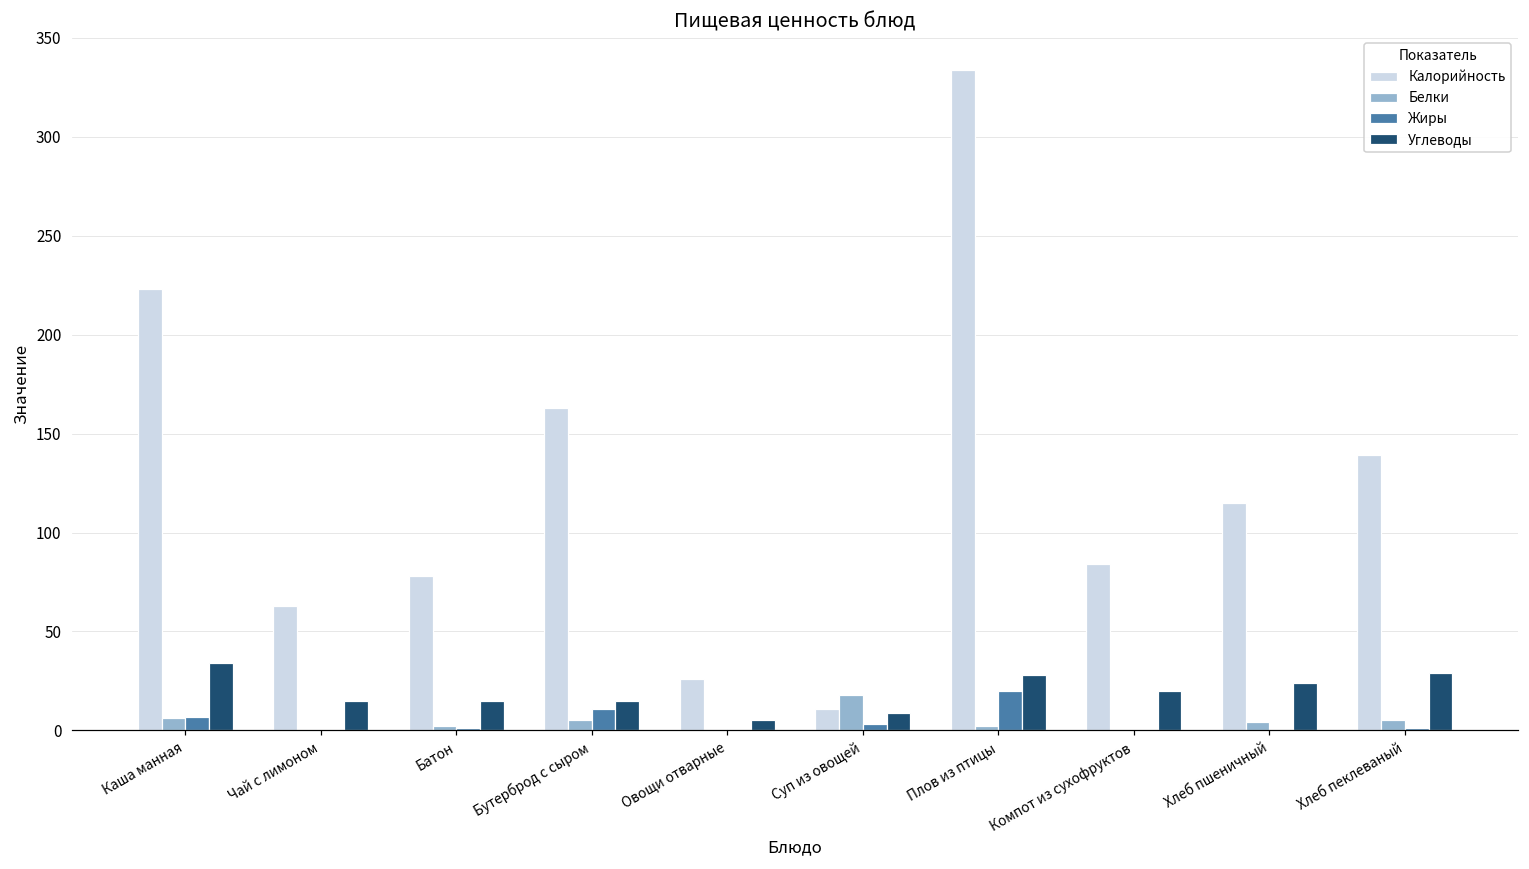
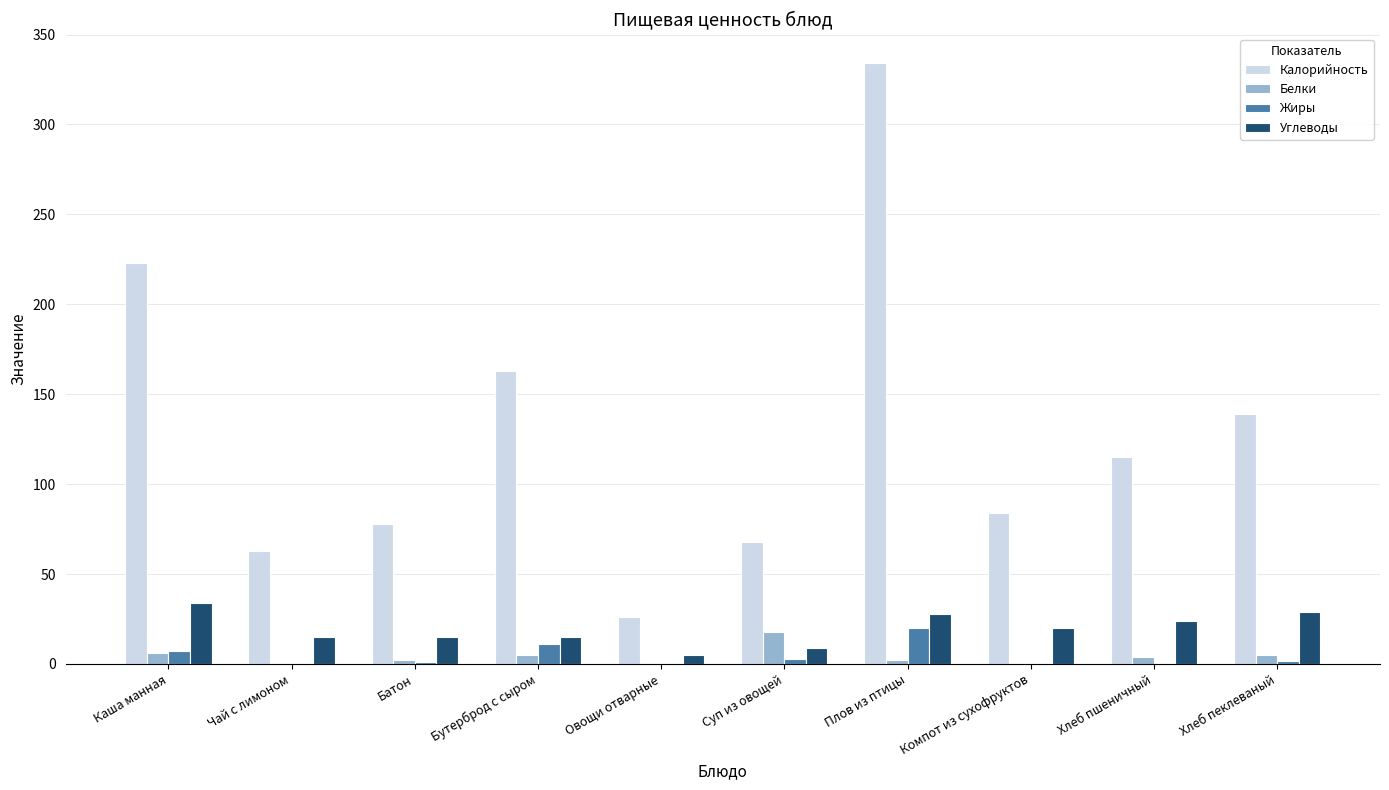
Калорийность, Суп из овощей: 11 -> 68
